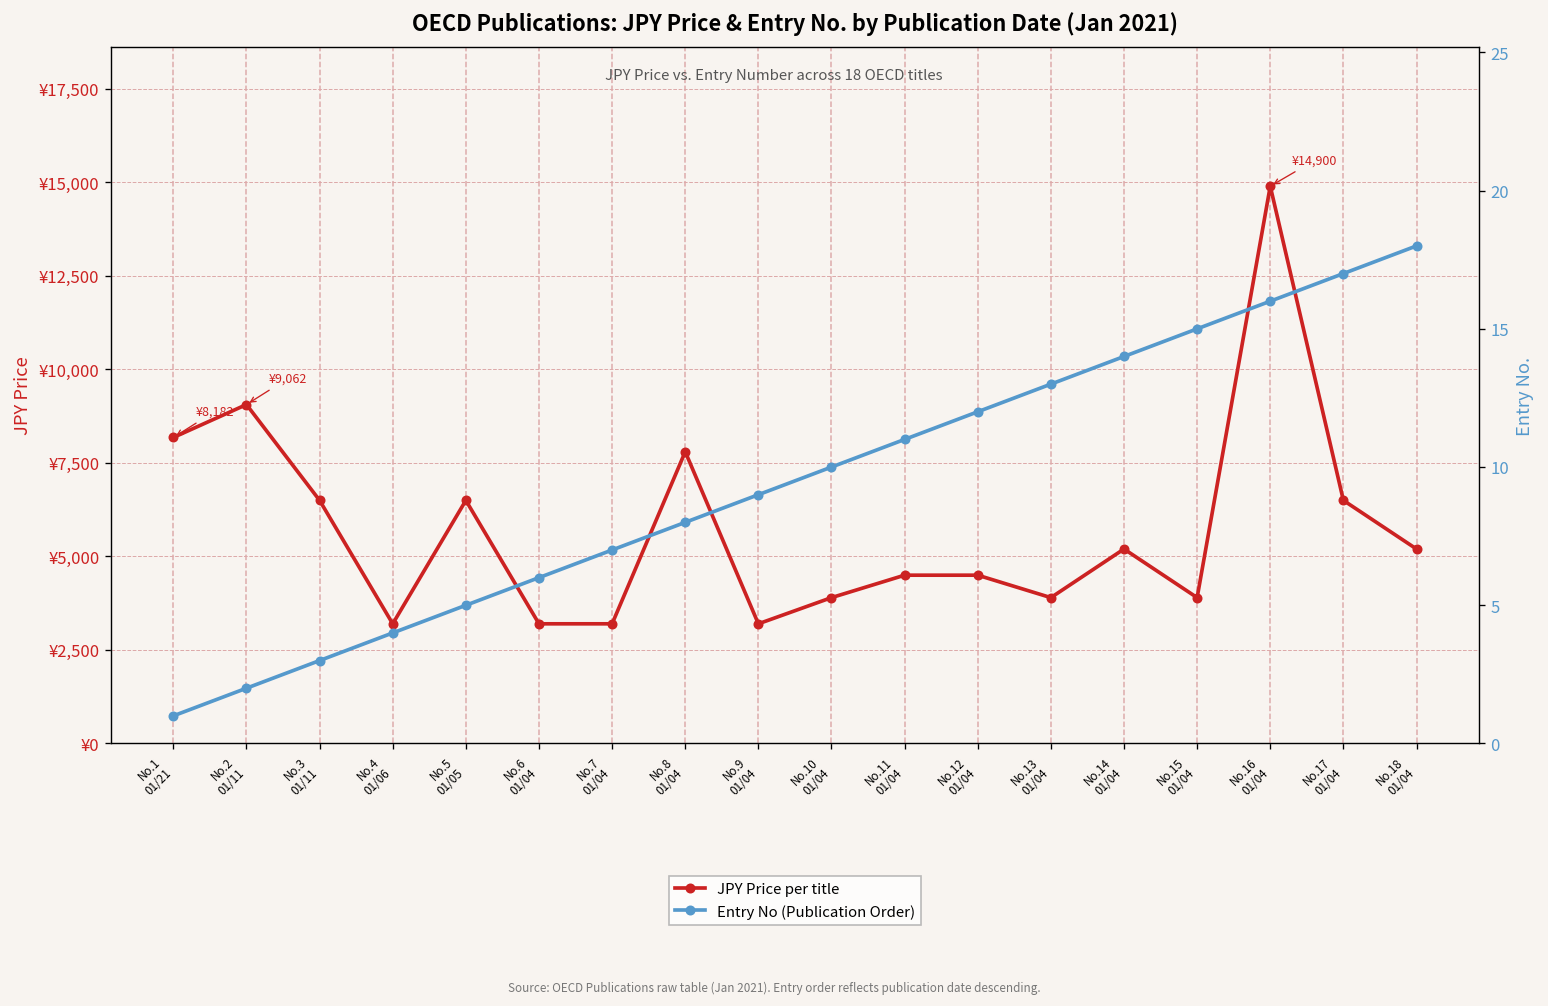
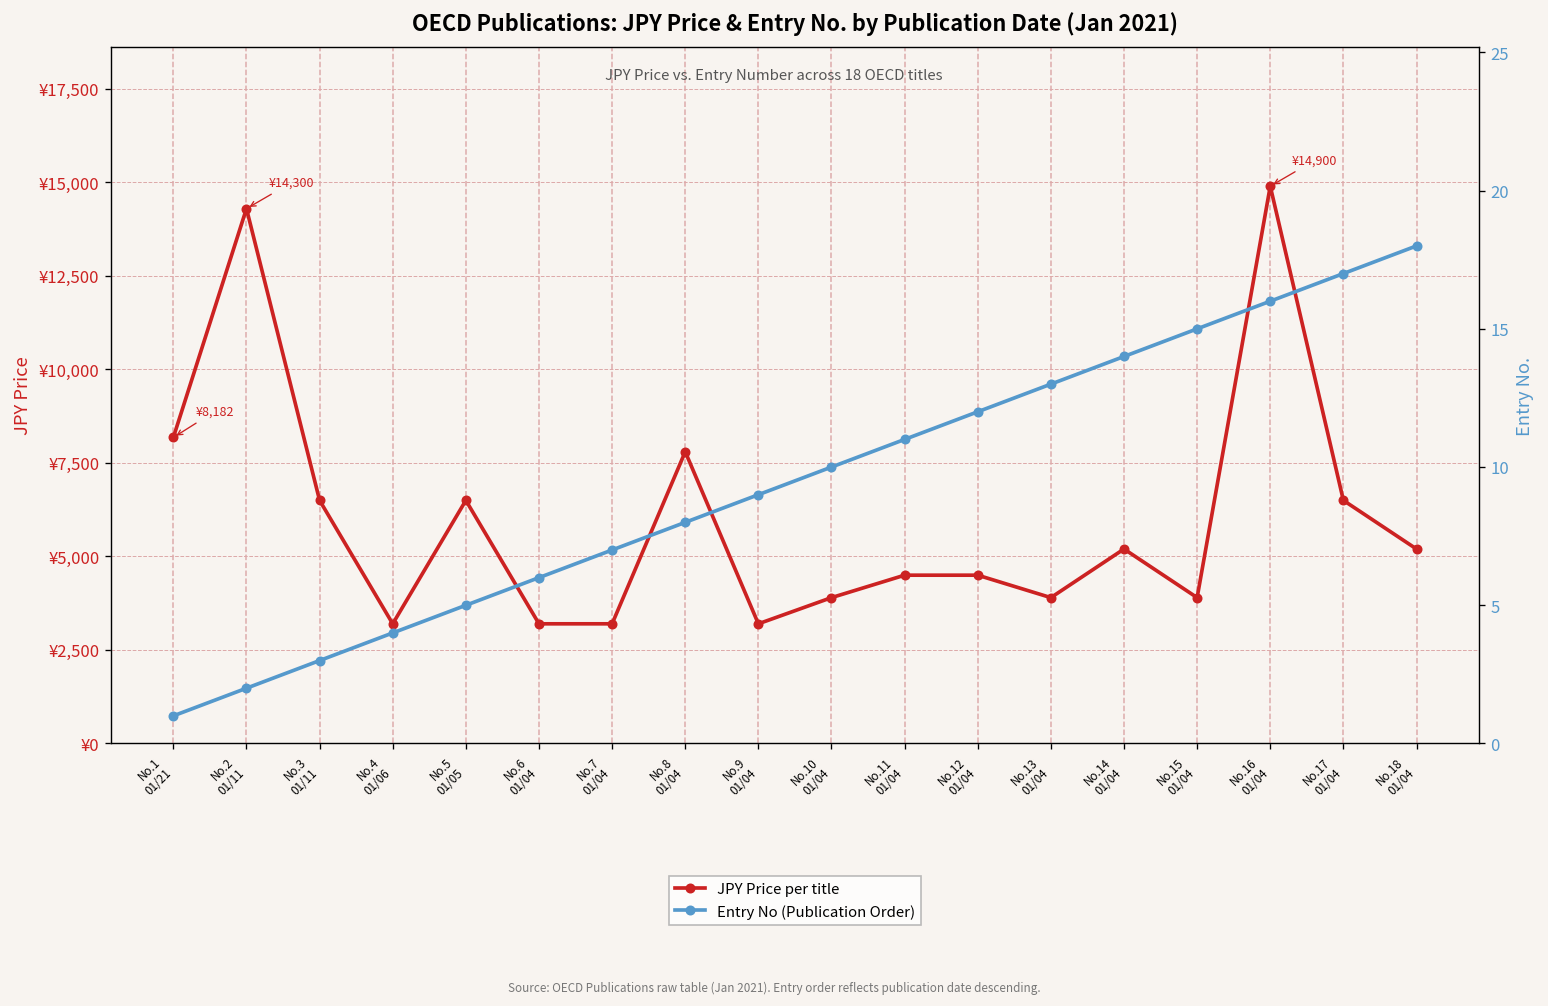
JPY Price per title, No.2 01/11: ¥9,062 -> ¥14,300
